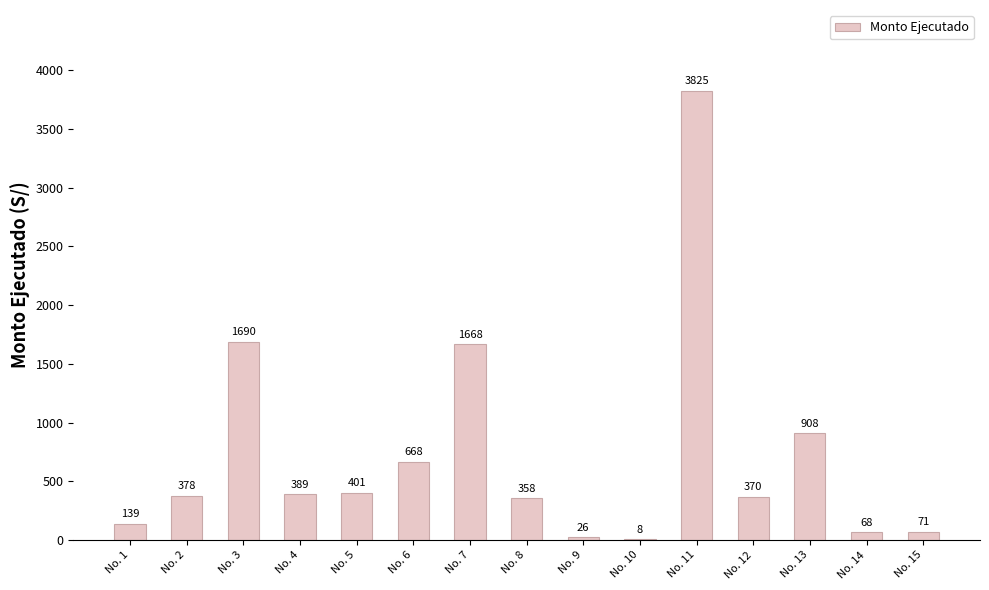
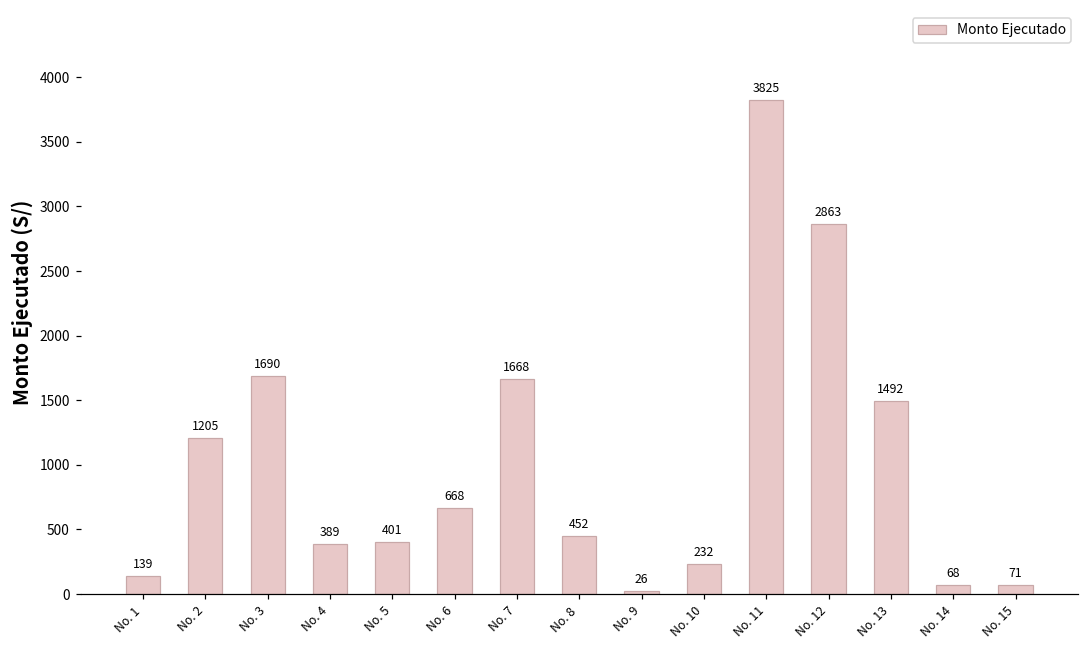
No. 2: 378 -> 1205
No. 8: 358 -> 452
No. 10: 8 -> 232
No. 12: 370 -> 2863
No. 13: 908 -> 1492
